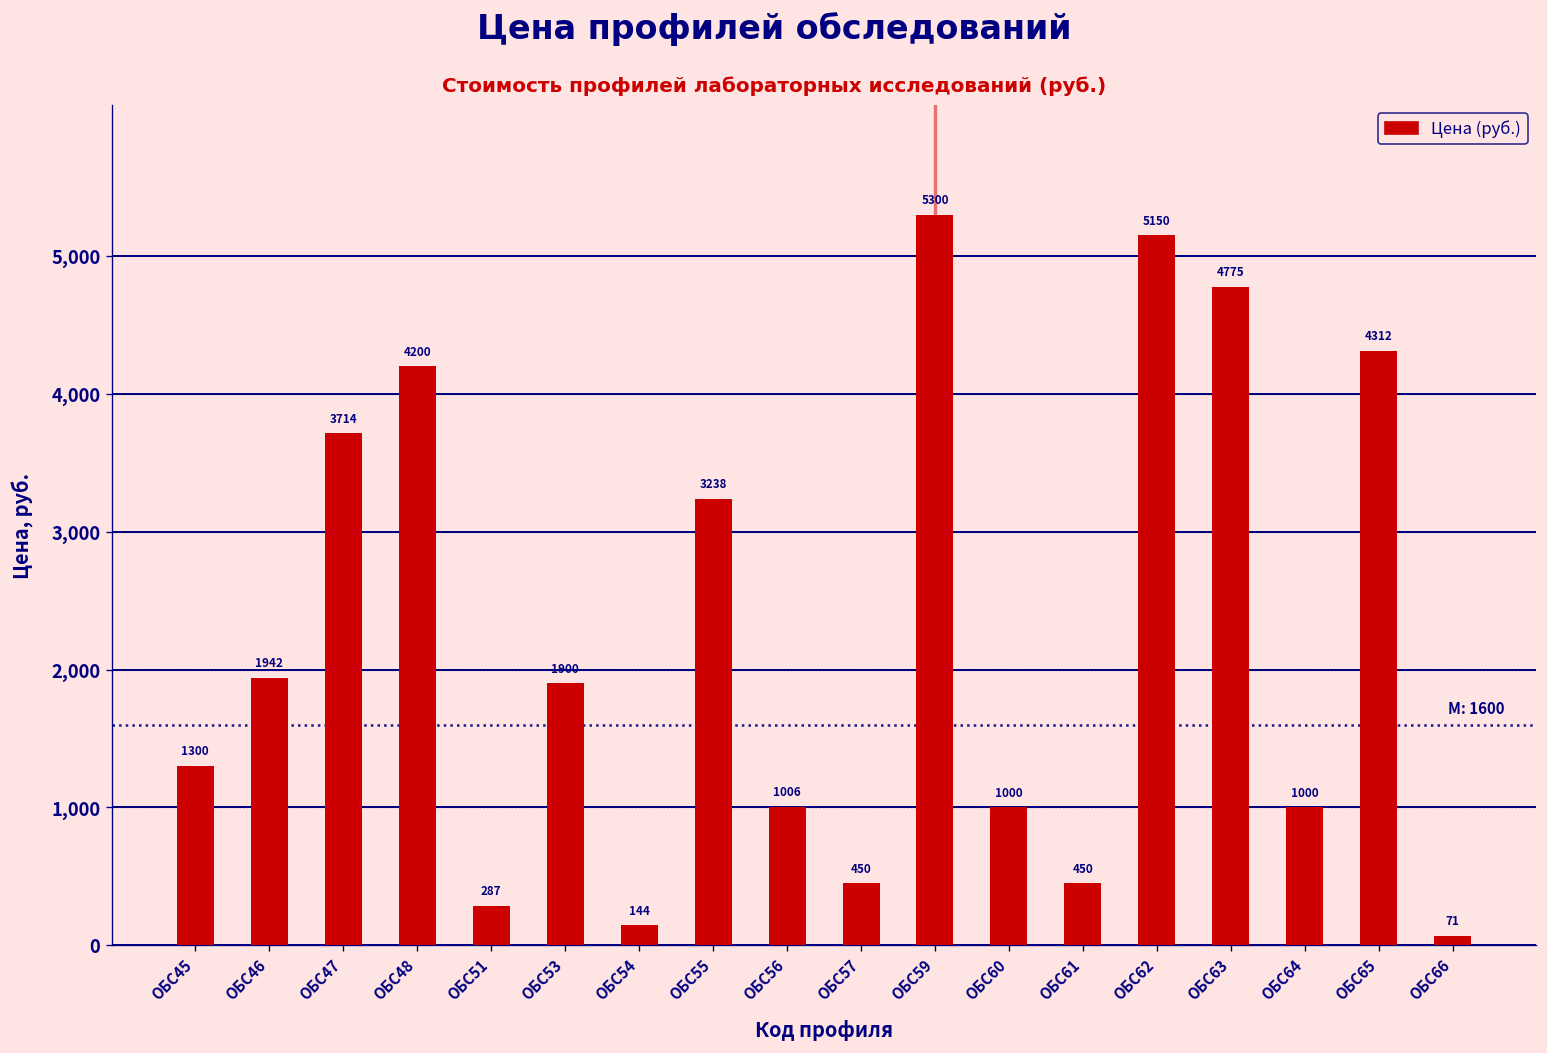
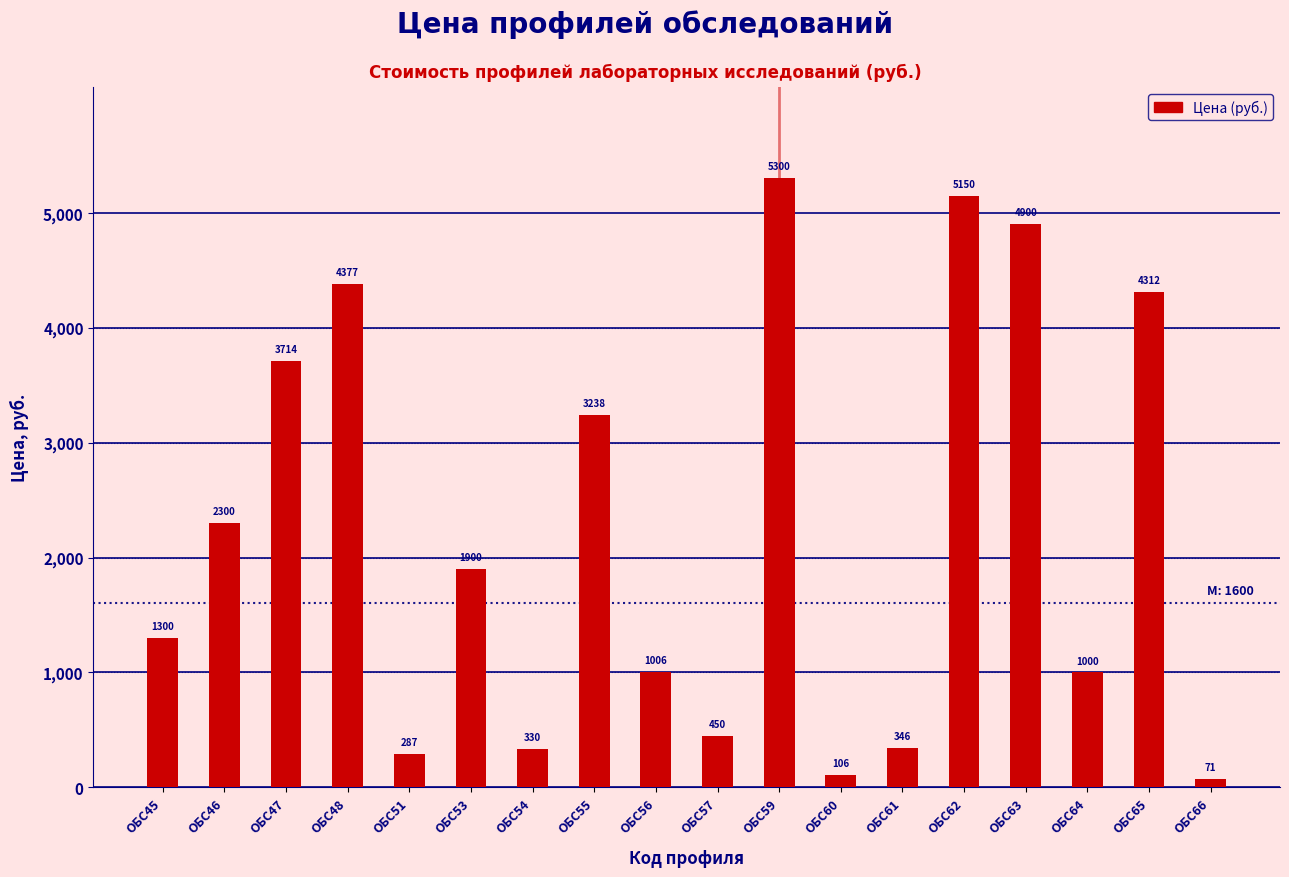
ОБС46: 1942 -> 2300
ОБС48: 4200 -> 4377
ОБС54: 144 -> 330
ОБС60: 1000 -> 106
ОБС61: 450 -> 346
ОБС63: 4775 -> 4900
